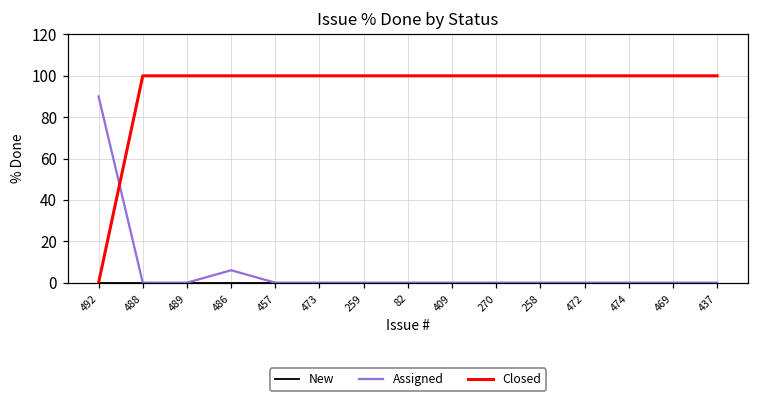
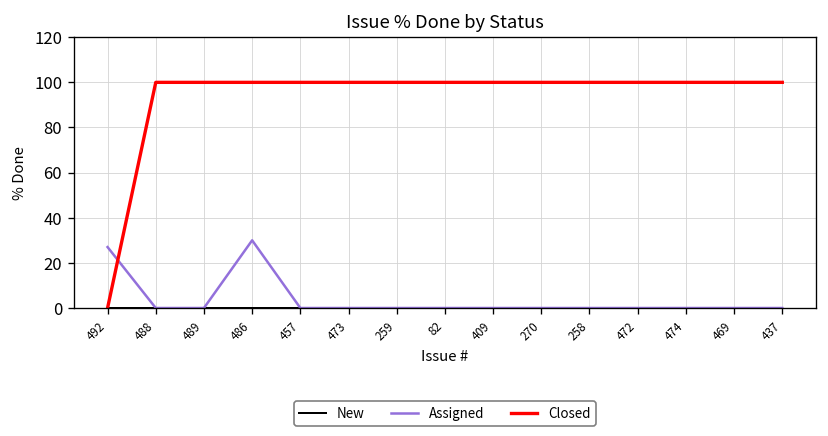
Assigned, 492: 90 -> 27
Assigned, 486: 6 -> 30
